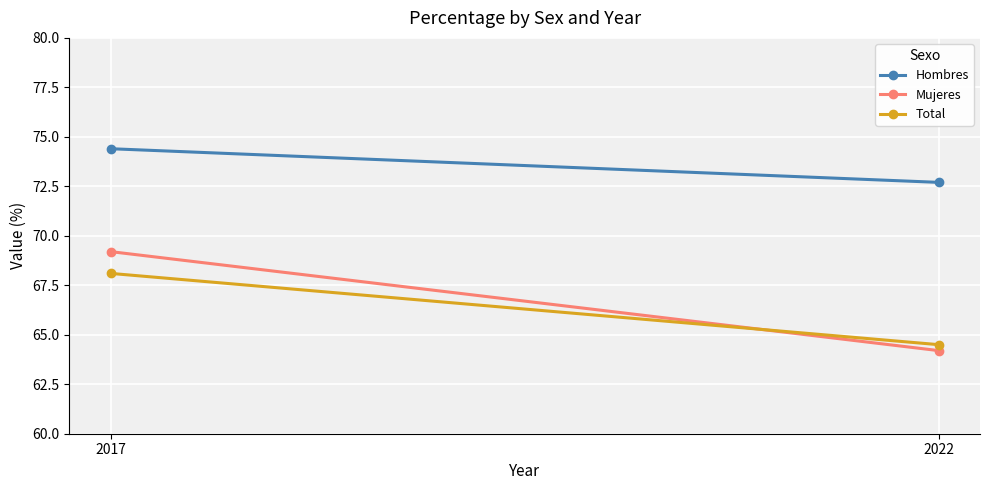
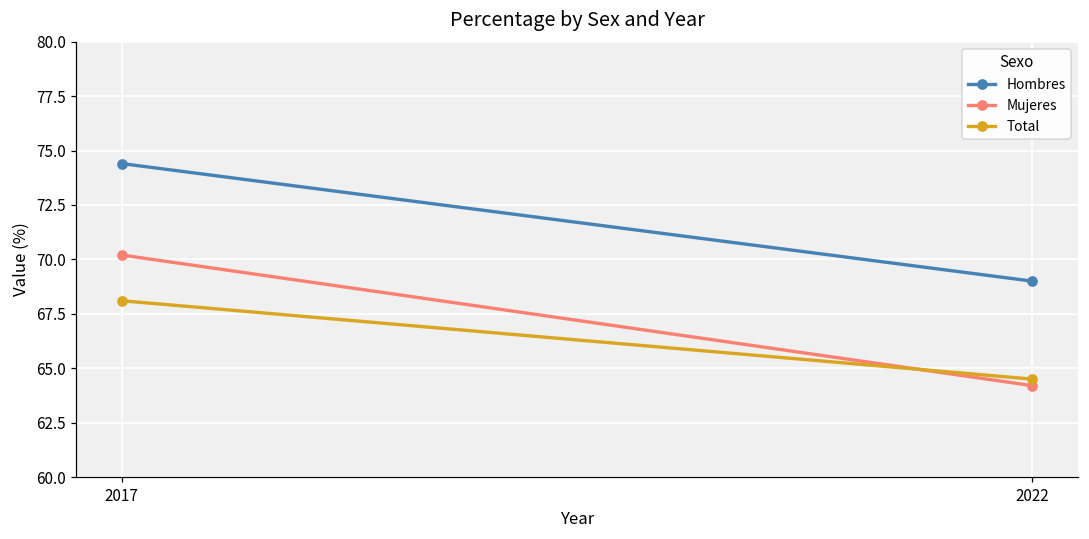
Mujeres, 2017: 69.2 -> 70.2
Hombres, 2022: 72.7 -> 69.0
